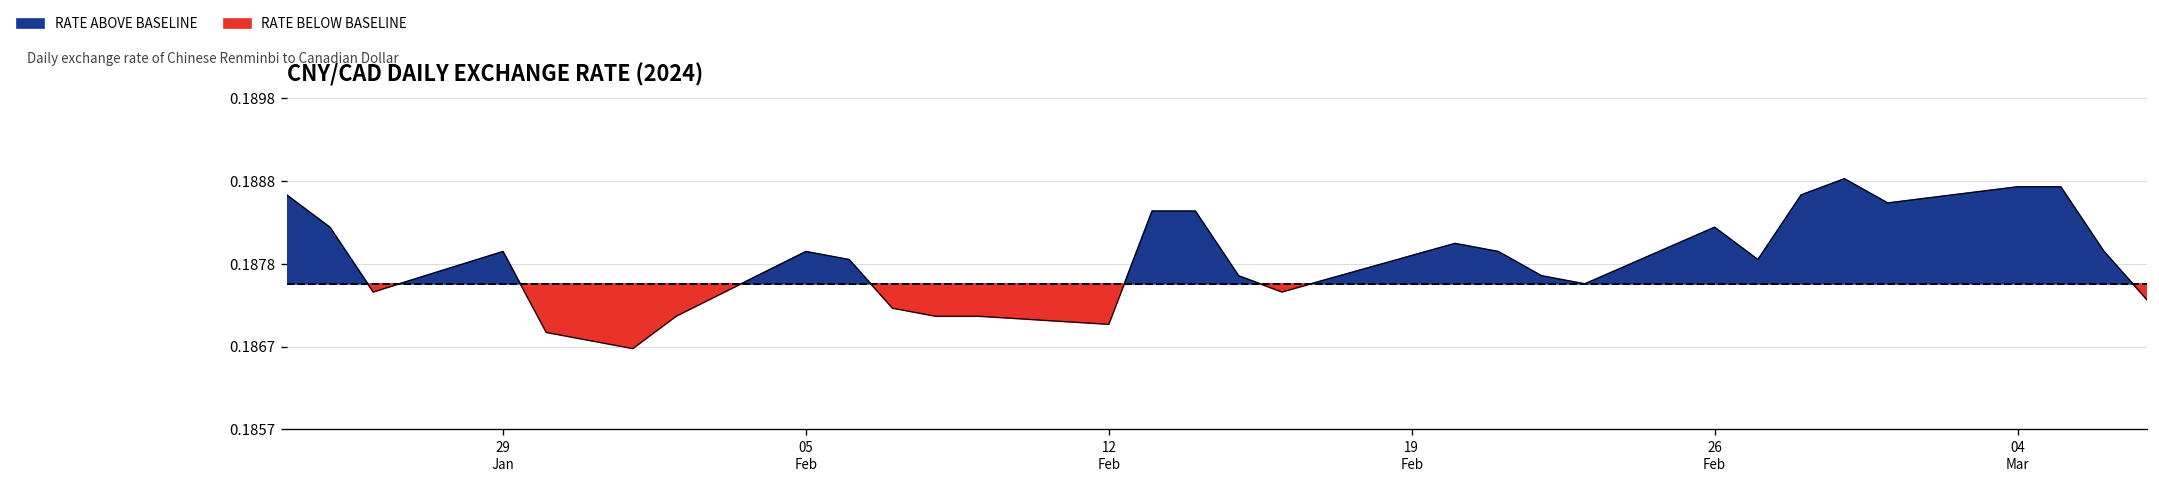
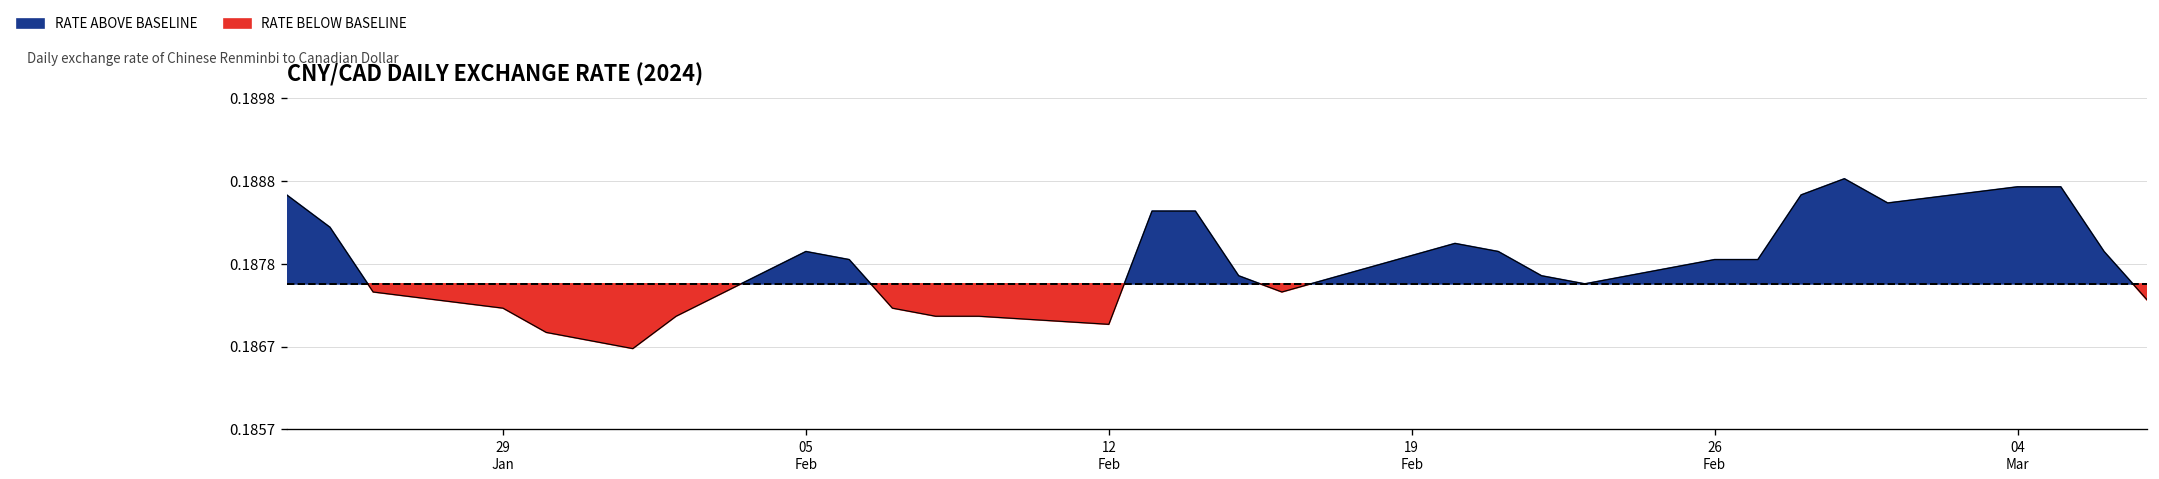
29 Jan: 0.1879 -> 0.1872
26 Feb: 0.1882 -> 0.1878
